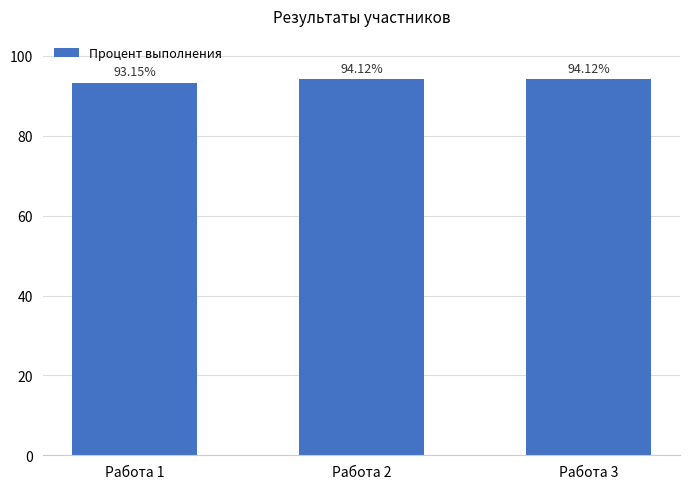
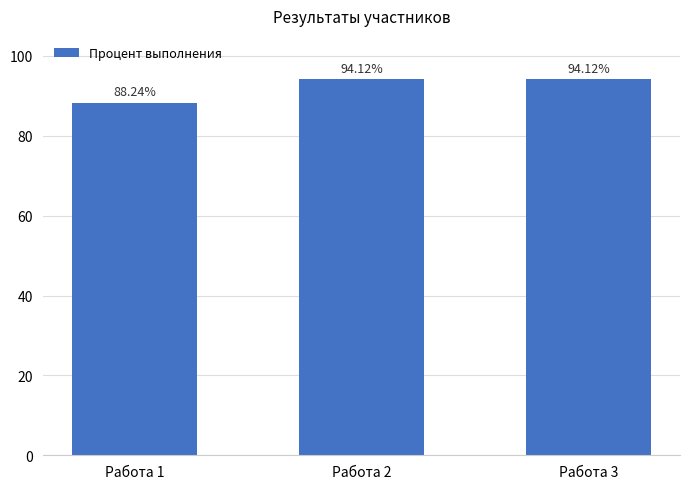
Работа 1: 93.15% -> 88.24%
